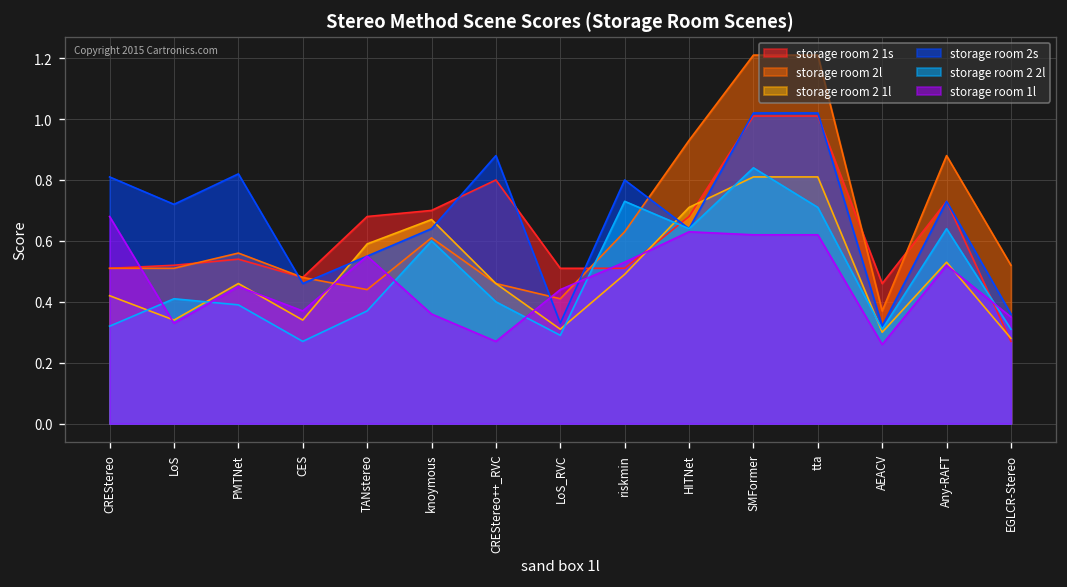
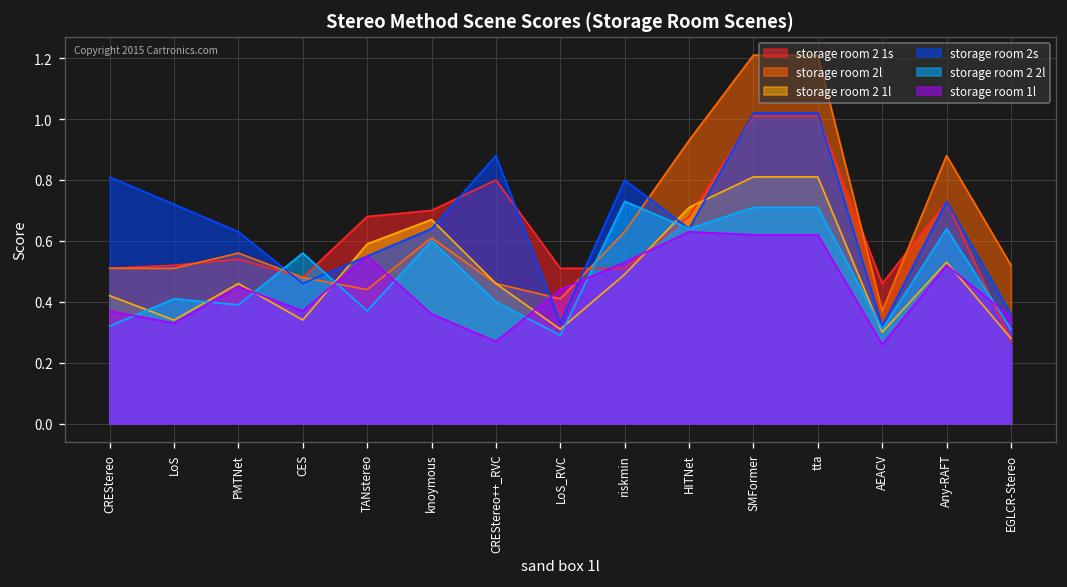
storage room 1l, CREStereo: 0.68 -> 0.37
storage room 2s, PMTNet: 0.82 -> 0.63
storage room 2 2l, CES: 0.27 -> 0.56
storage room 2 2l, SMFormer: 0.84 -> 0.71
